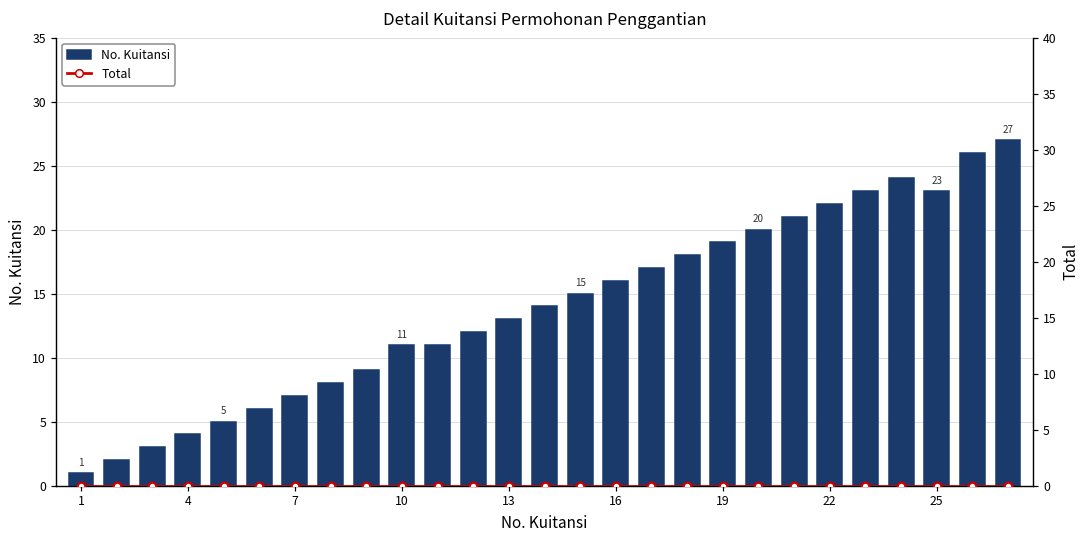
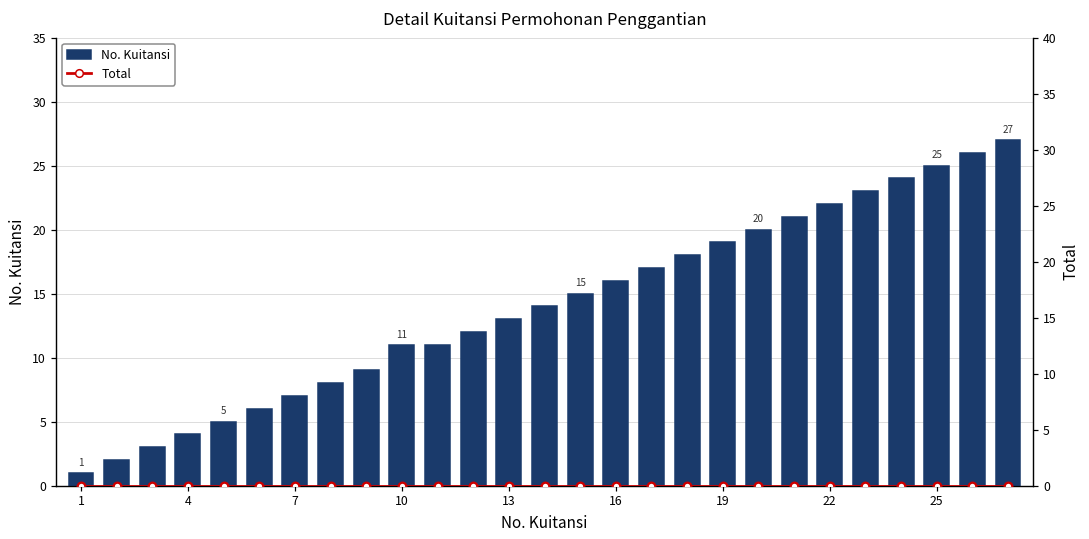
No. Kuitansi, 25: 23 -> 25
